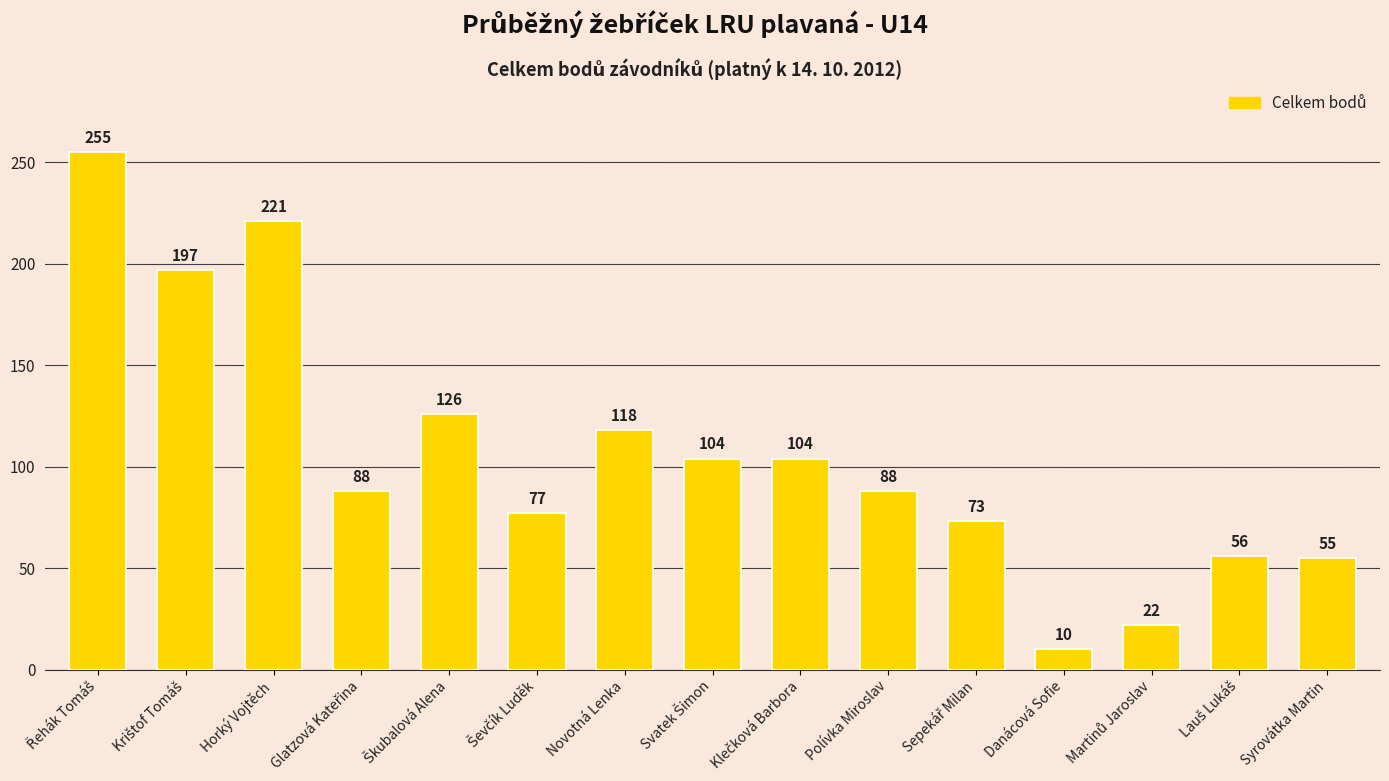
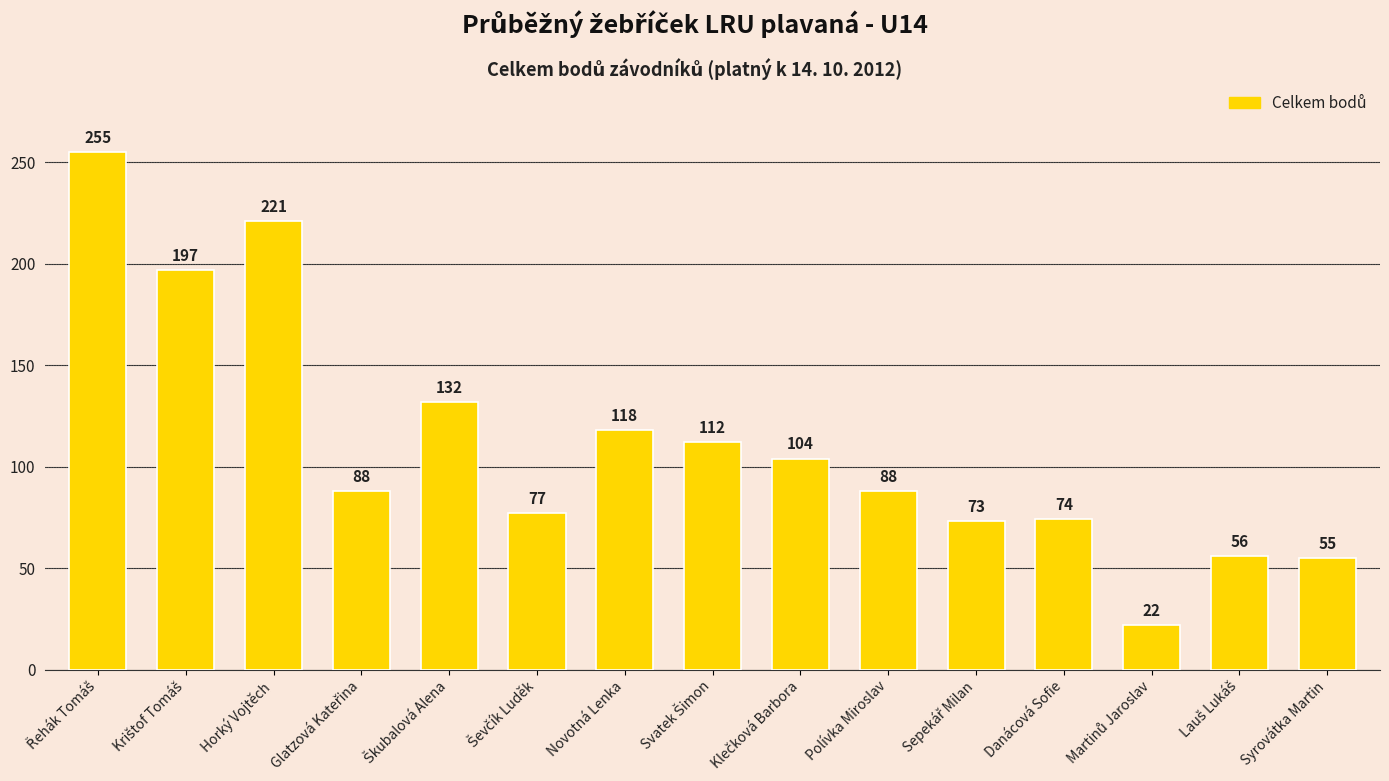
Škubalová Alena: 126 -> 132
Svatek Šimon: 104 -> 112
Danácová Sofie: 10 -> 74
